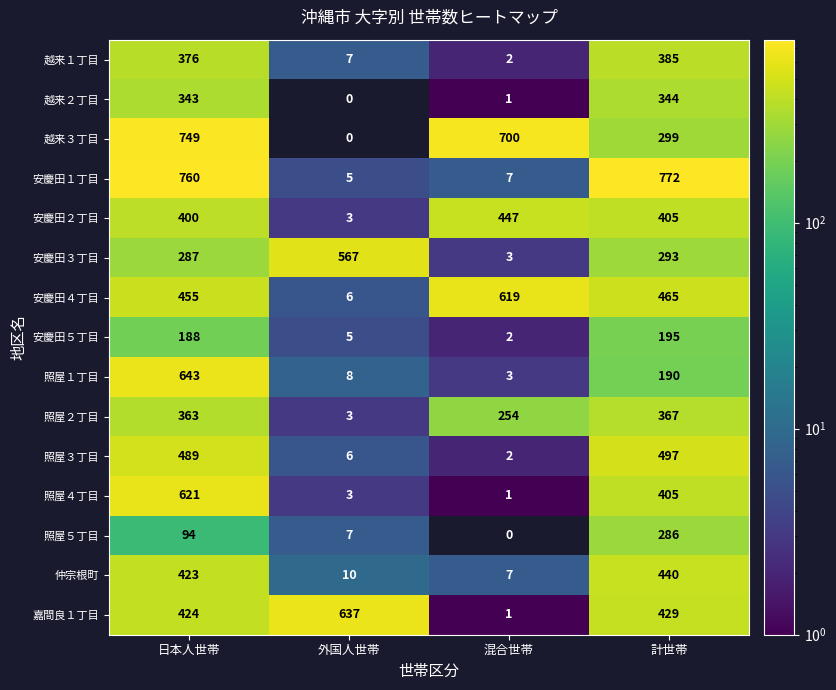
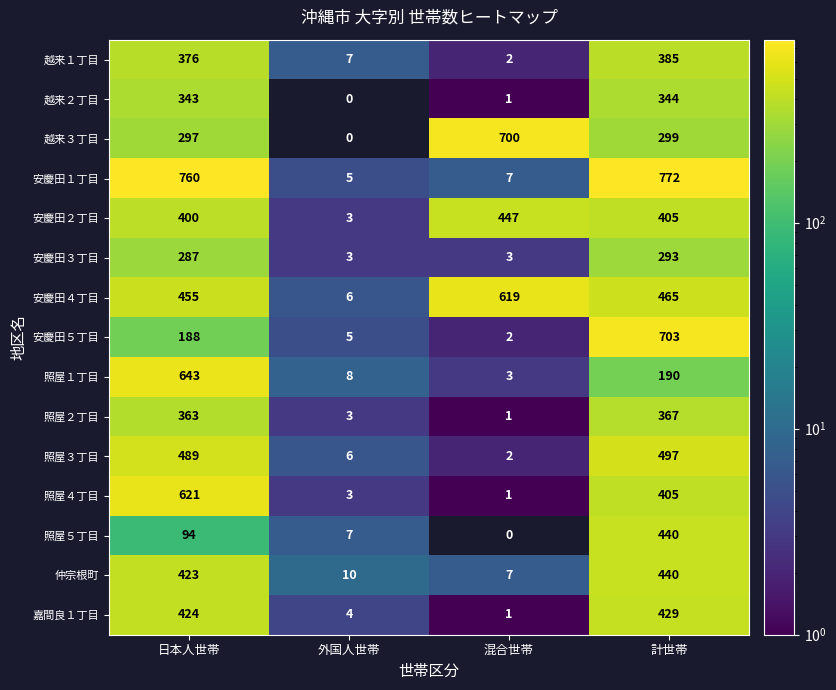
越来３丁目, 日本人世帯: 749 -> 297
安慶田３丁目, 外国人世帯: 567 -> 3
安慶田５丁目, 計世帯: 195 -> 703
照屋２丁目, 混合世帯: 254 -> 1
照屋５丁目, 計世帯: 286 -> 440
嘉間良１丁目, 外国人世帯: 637 -> 4
